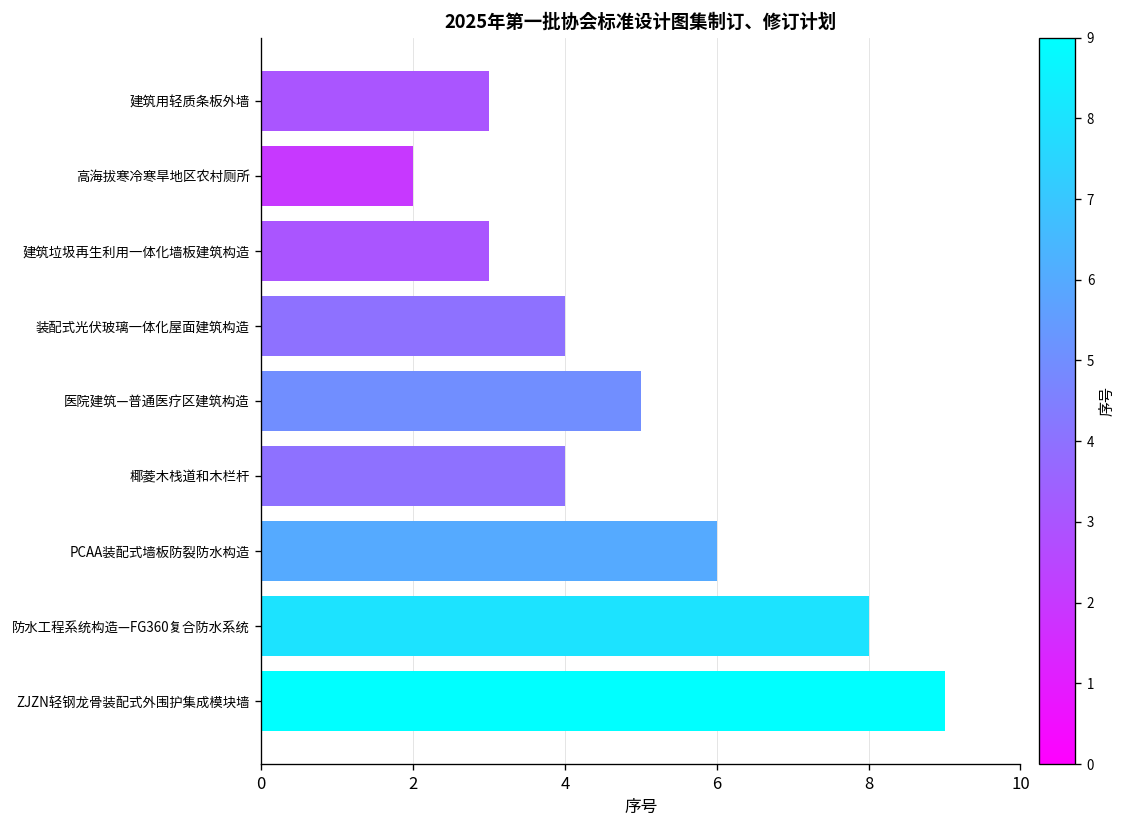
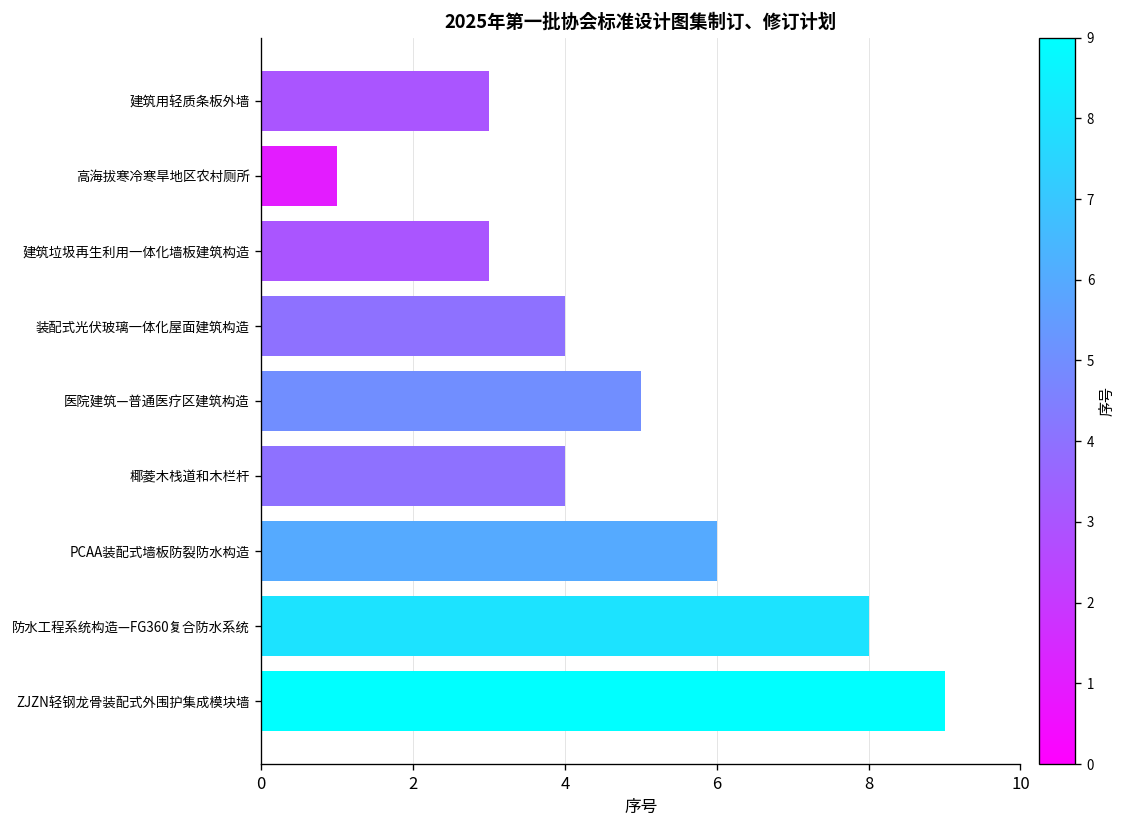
高海拔寒冷寒旱地区农村厕所: 2 -> 1
